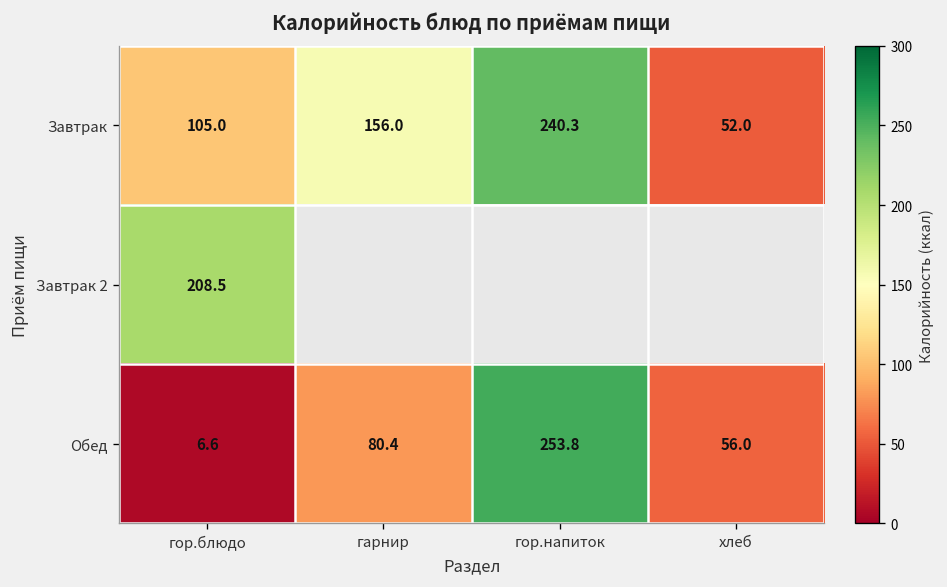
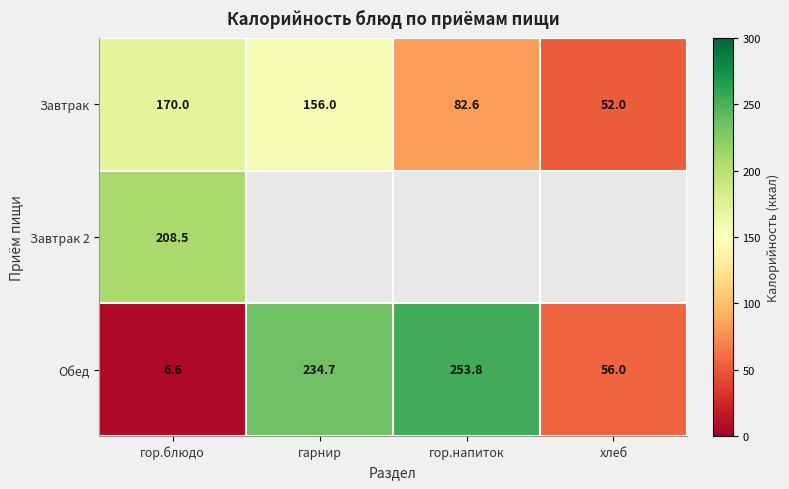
Завтрак, гор.блюдо: 105.0 -> 170.0
Завтрак, гор.напиток: 240.3 -> 82.6
Обед, гарнир: 80.4 -> 234.7
